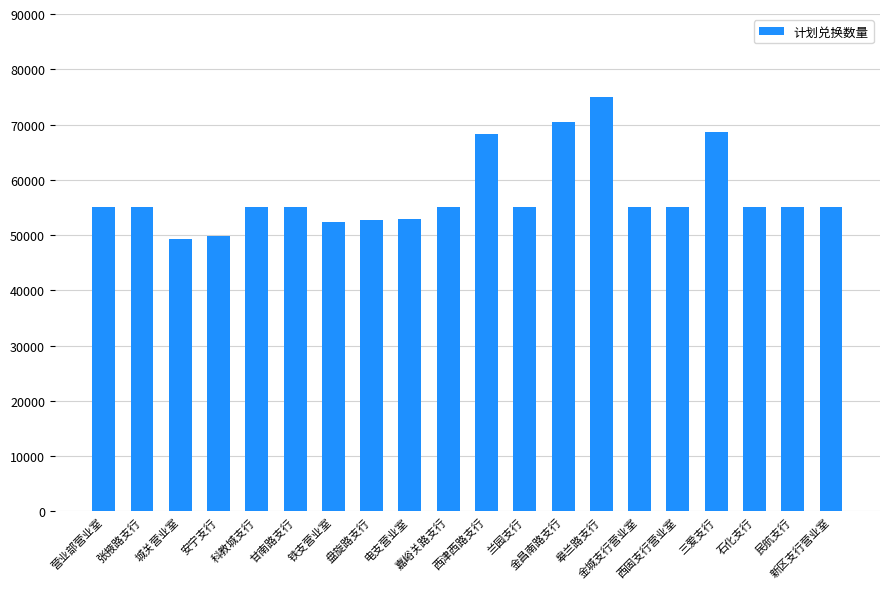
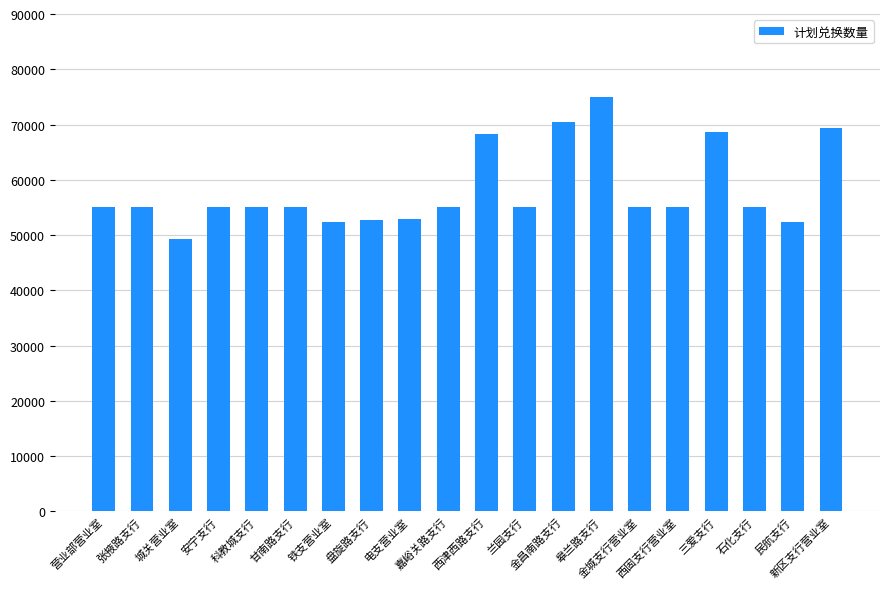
安宁支行: 50000 -> 55000
民航支行: 55000 -> 52000
新区支行营业室: 55000 -> 69000
